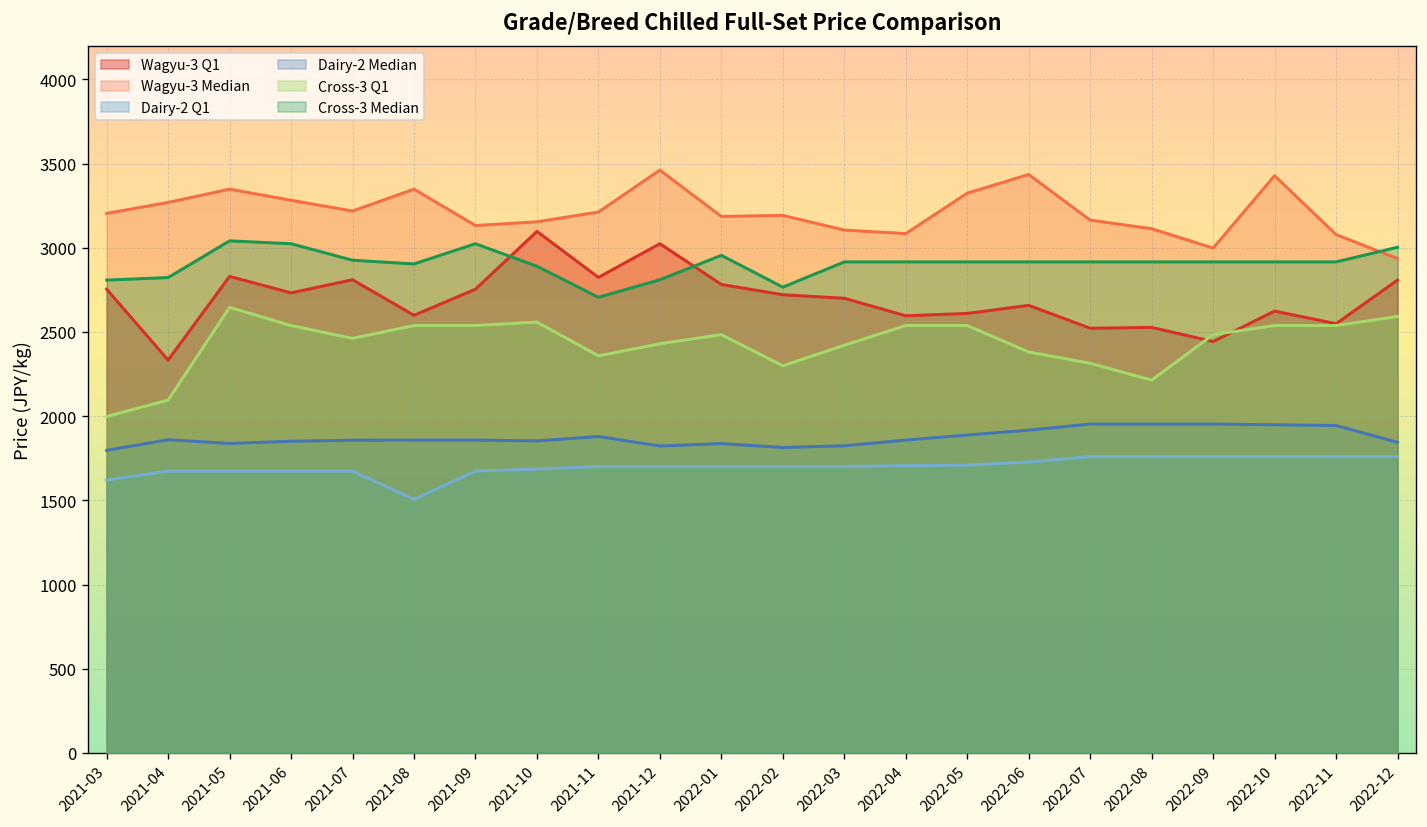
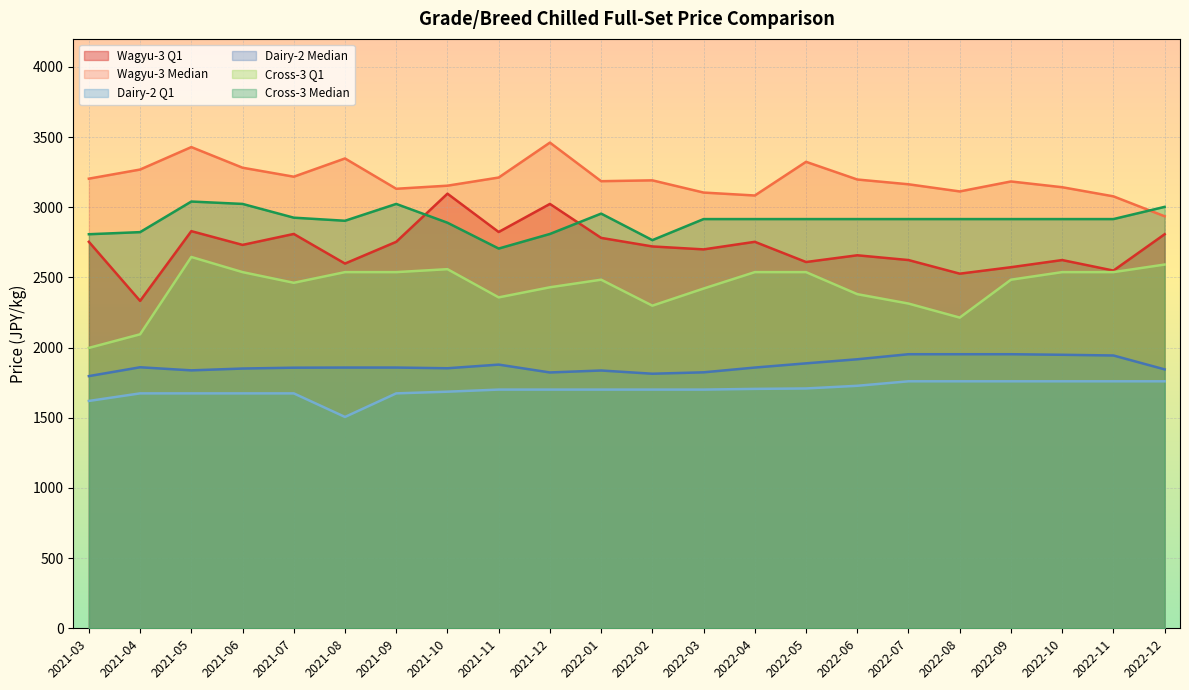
Wagyu-3 Median, 2021-05: 3350 -> 3430
Wagyu-3 Q1, 2022-04: 2600 -> 2750
Wagyu-3 Median, 2022-06: 3440 -> 3200
Wagyu-3 Q1, 2022-07: 2520 -> 2620
Wagyu-3 Q1, 2022-09: 2440 -> 2570
Wagyu-3 Median, 2022-09: 3000 -> 3180
Wagyu-3 Median, 2022-10: 3430 -> 3140
